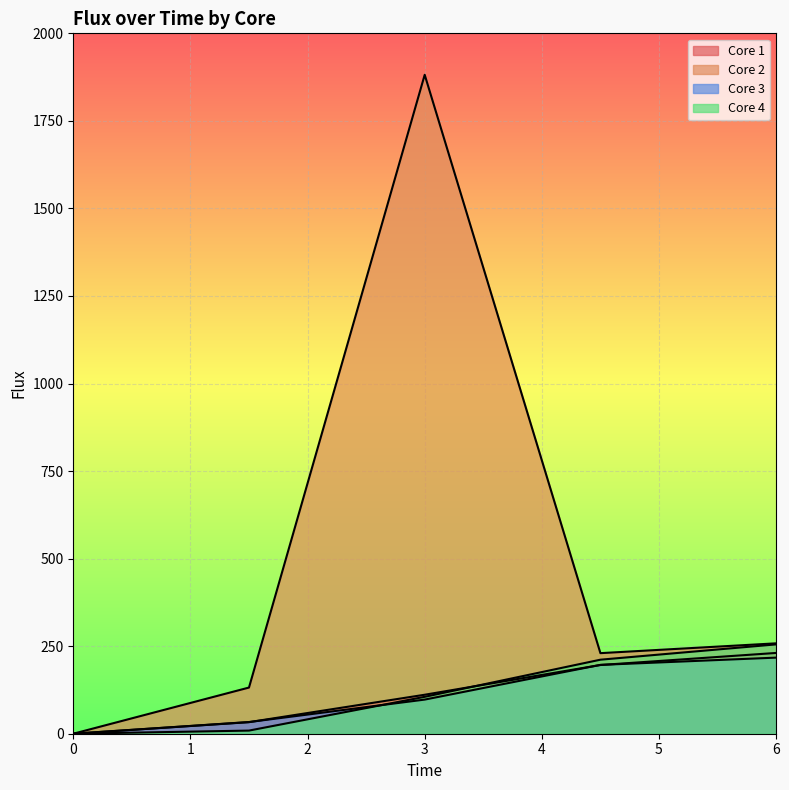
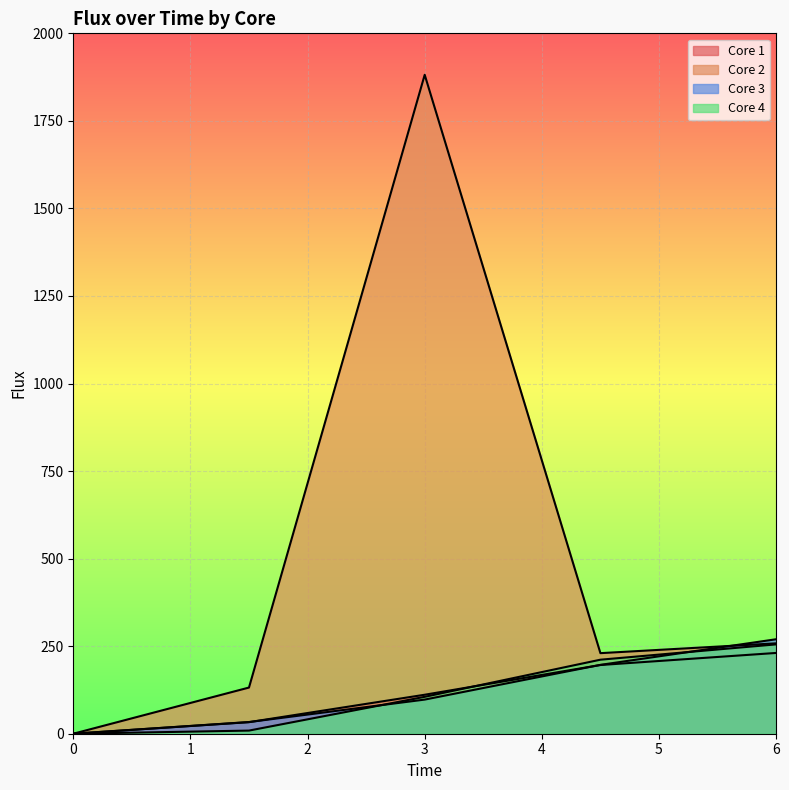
Core 3, 6: 220 -> 270
